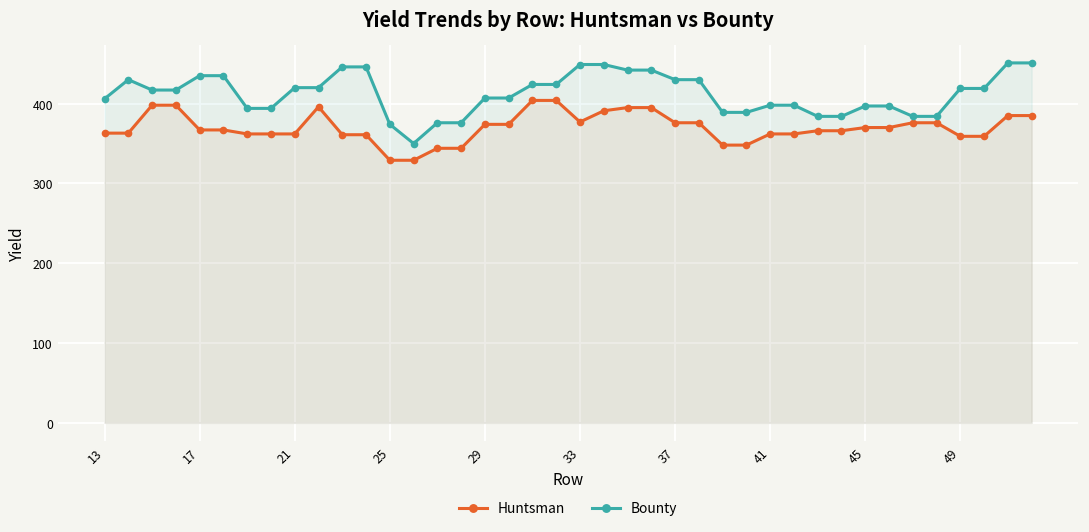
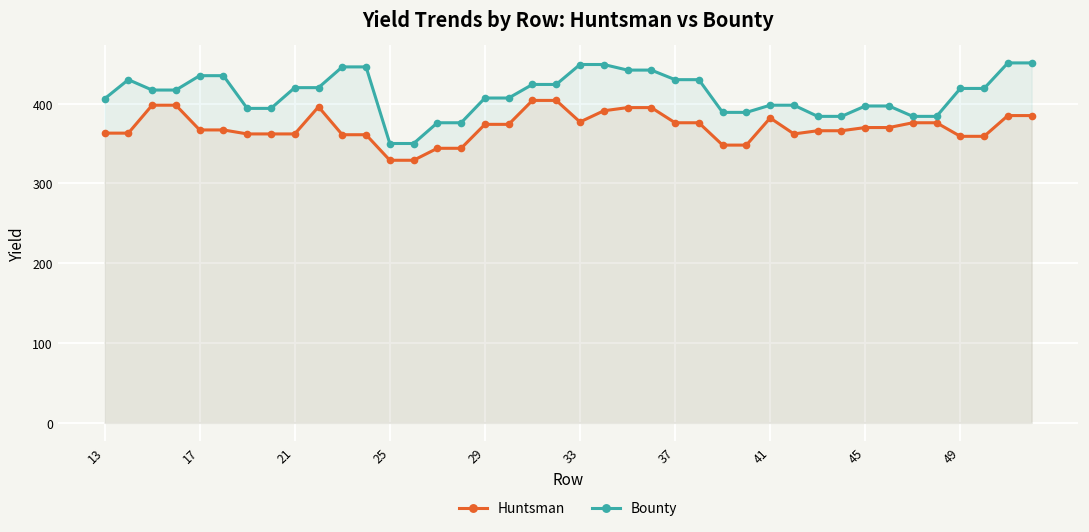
Bounty, 25: 370 -> 350
Huntsman, 41: 360 -> 380
